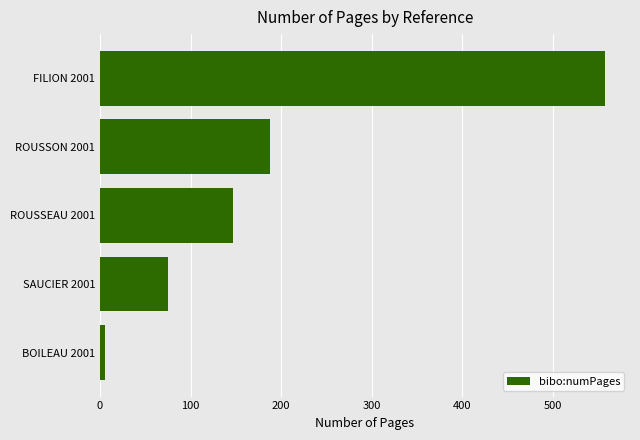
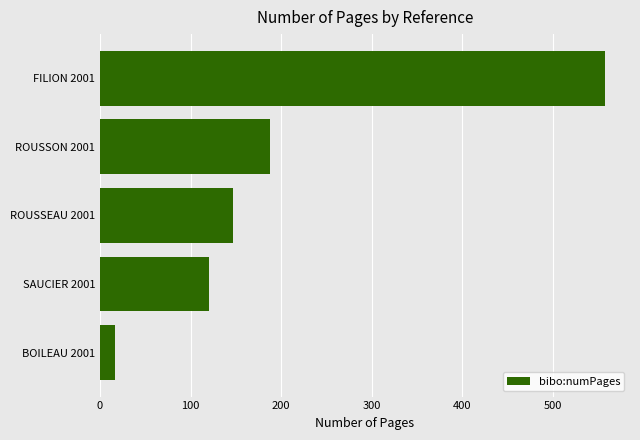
SAUCIER 2001: 80 -> 120
BOILEAU 2001: 10 -> 20
